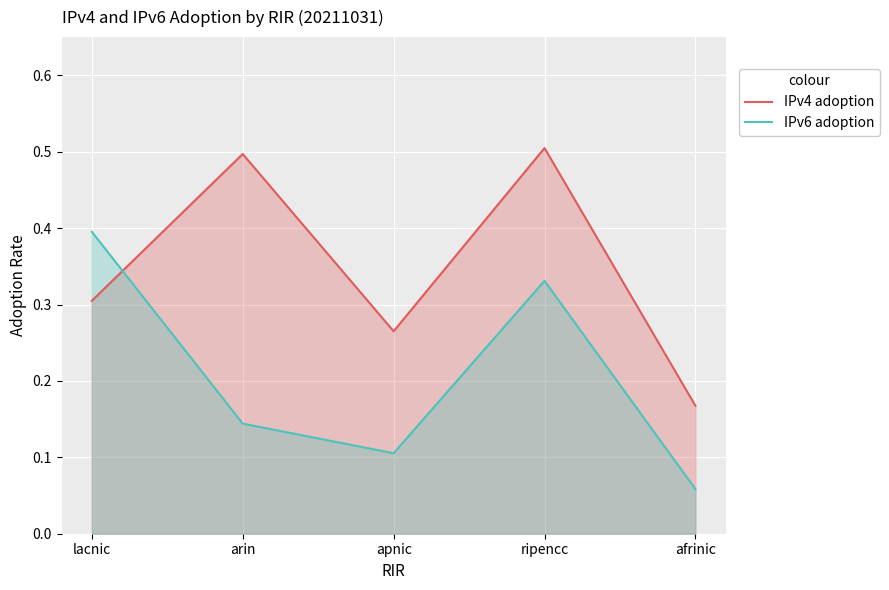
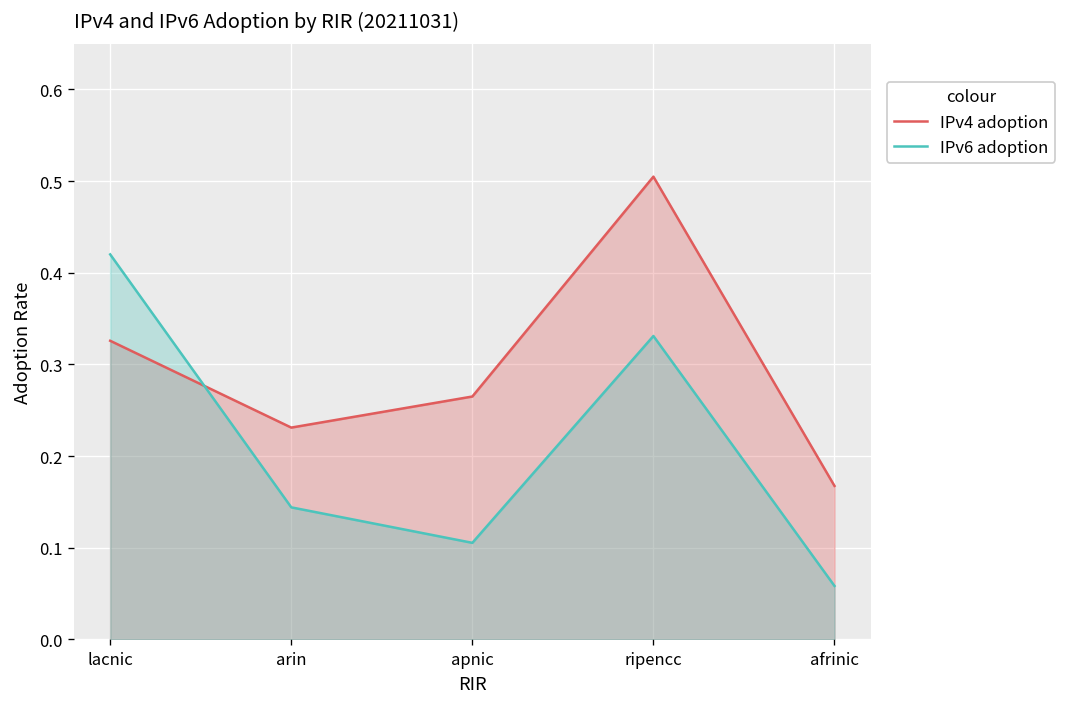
IPv4 adoption, lacnic: 0.30 -> 0.33
IPv6 adoption, lacnic: 0.40 -> 0.42
IPv4 adoption, arin: 0.50 -> 0.23
